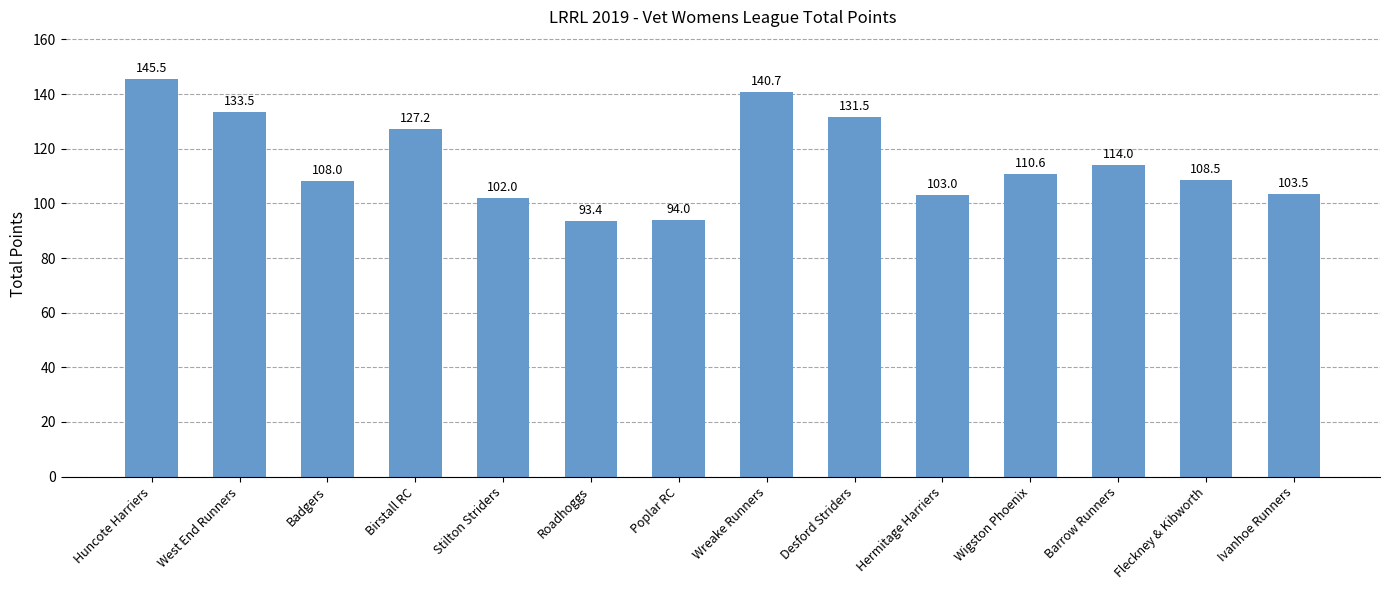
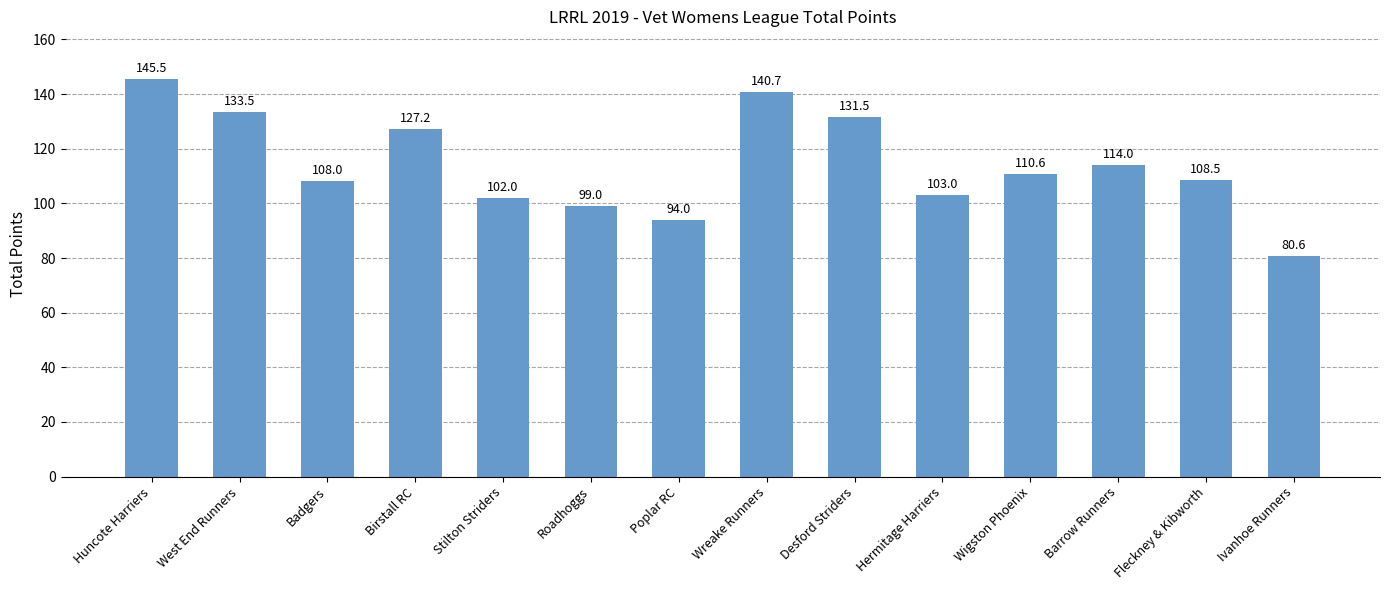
Roadhoggs: 93.4 -> 99.0
Ivanhoe Runners: 103.5 -> 80.6
